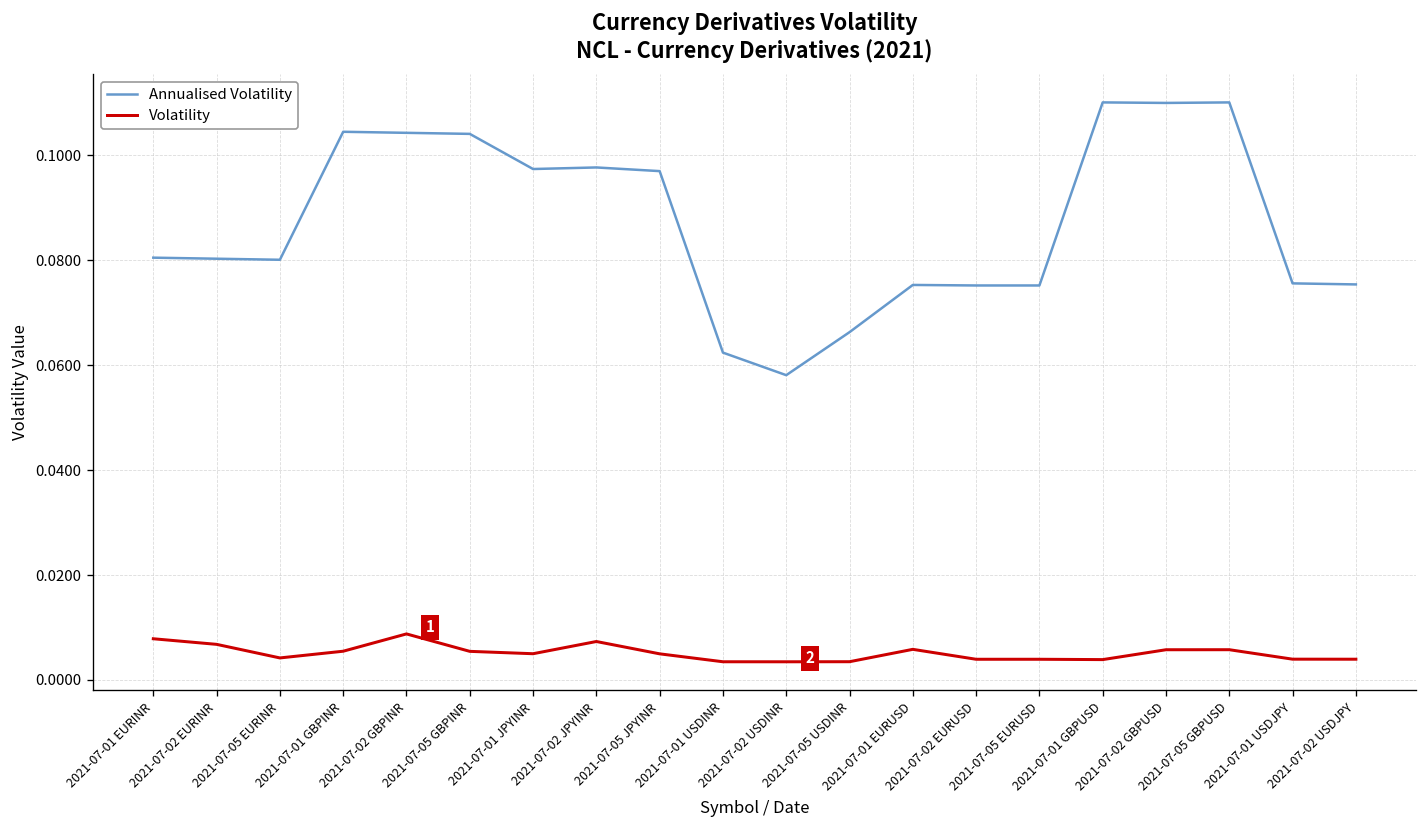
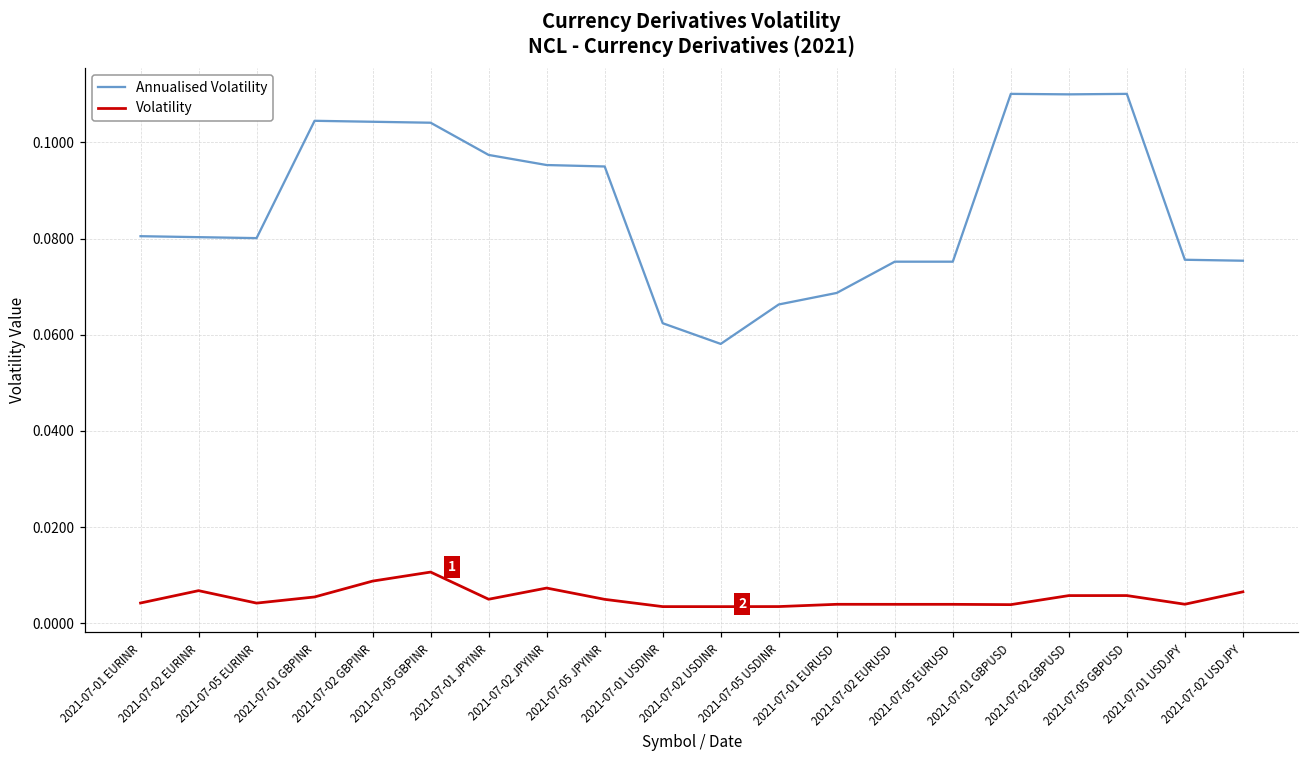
Volatility, 2021-07-01 EURINR: 0.008 -> 0.004
Volatility, 2021-07-05 GBPINR: 0.005 -> 0.011
Annualised Volatility, 2021-07-02 JPYINR: 0.098 -> 0.095
Annualised Volatility, 2021-07-05 JPYINR: 0.097 -> 0.095
Annualised Volatility, 2021-07-01 EURUSD: 0.075 -> 0.069
Volatility, 2021-07-01 EURUSD: 0.006 -> 0.004
Volatility, 2021-07-02 USDJPY: 0.004 -> 0.007
